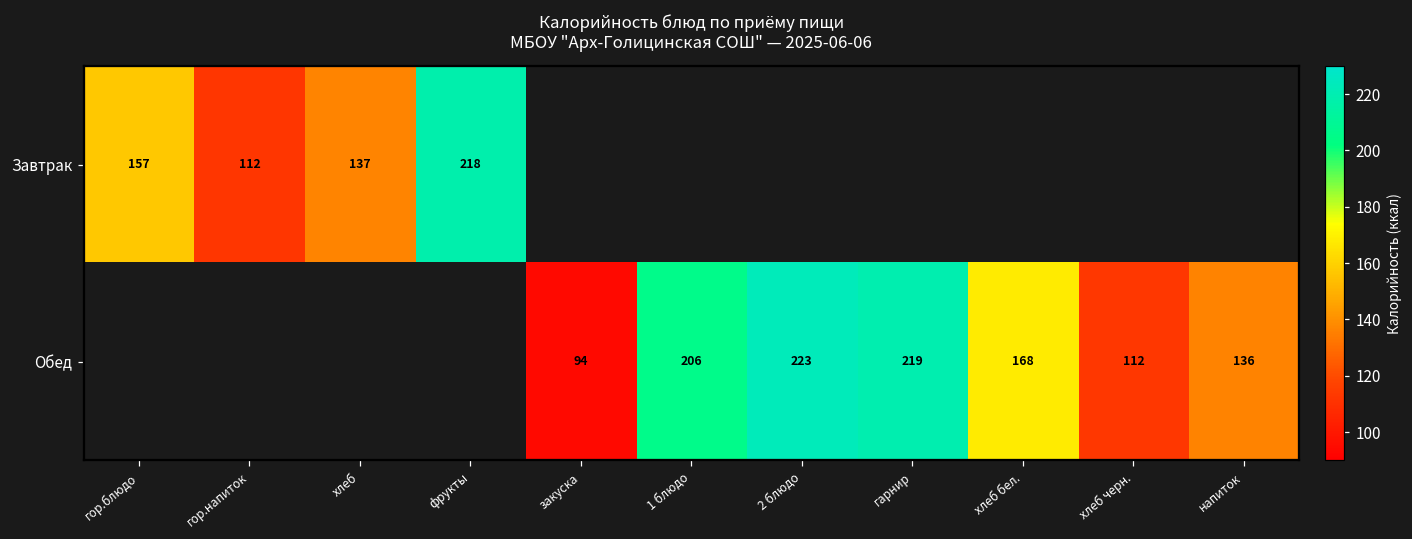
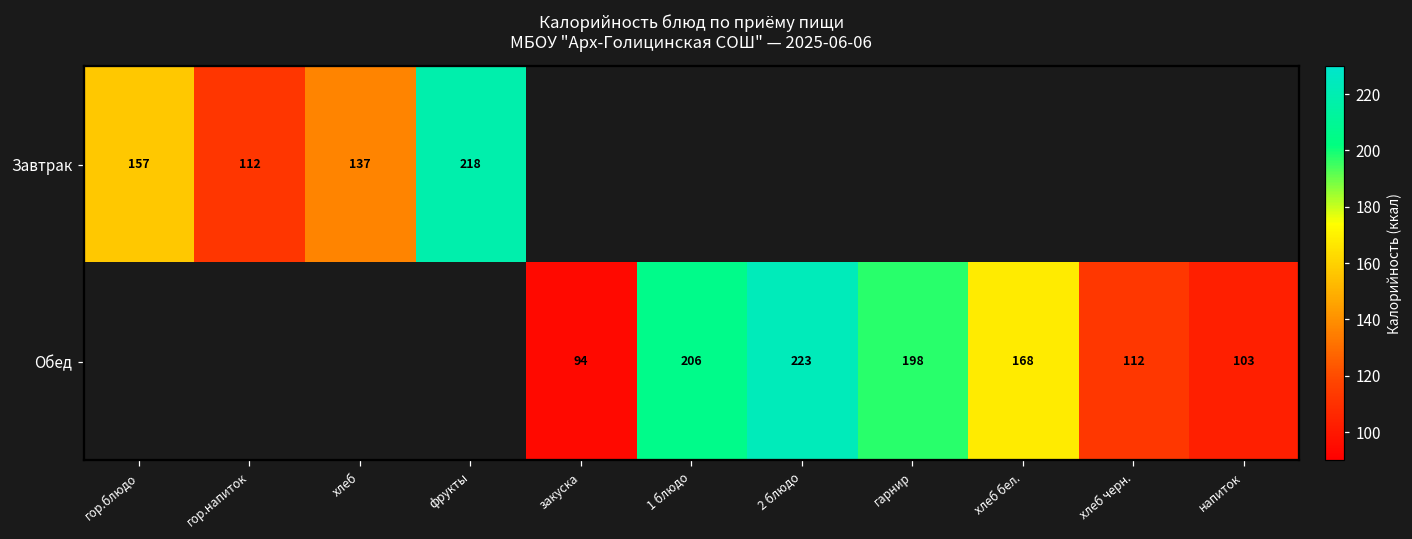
Обед, гарнир: 219 -> 198
Обед, напиток: 136 -> 103
